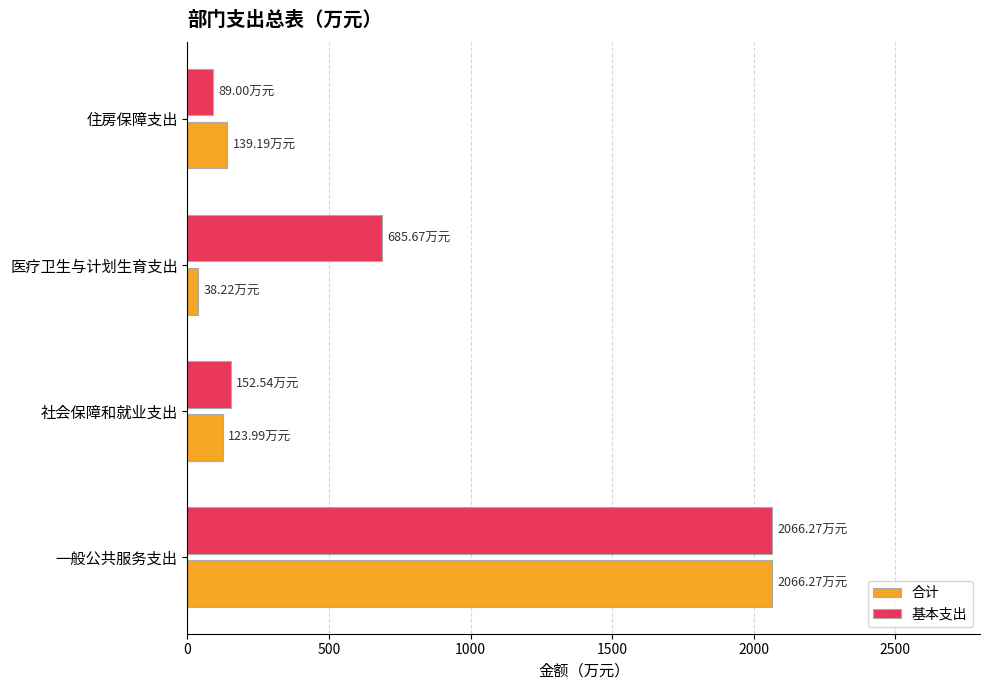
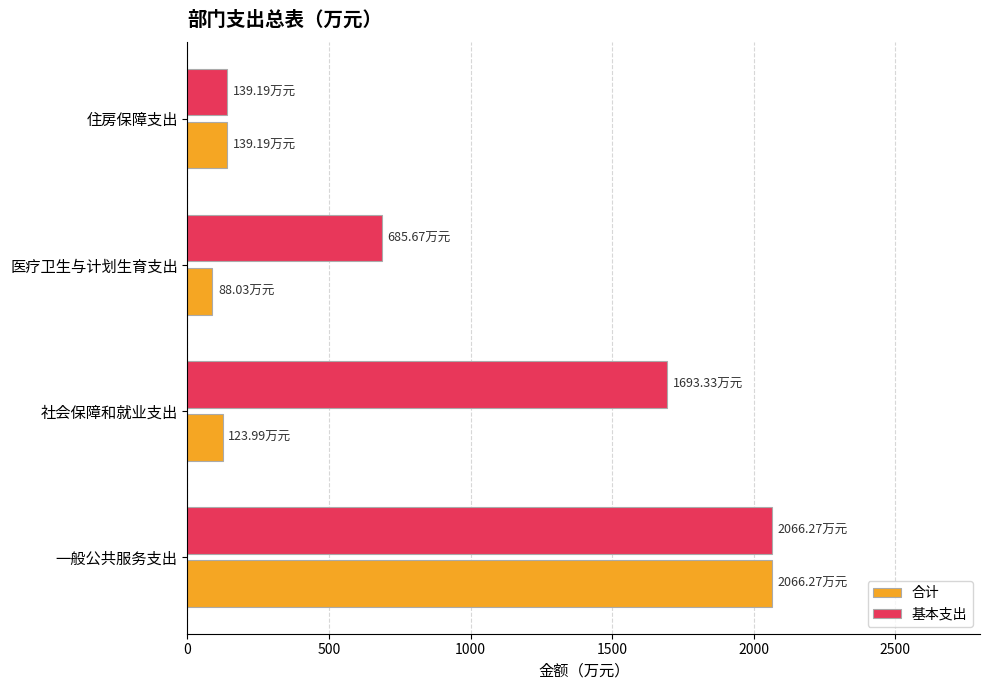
基本支出, 住房保障支出: 89.00 -> 139.19
合计, 医疗卫生与计划生育支出: 38.22 -> 88.03
基本支出, 社会保障和就业支出: 152.54 -> 1693.33
